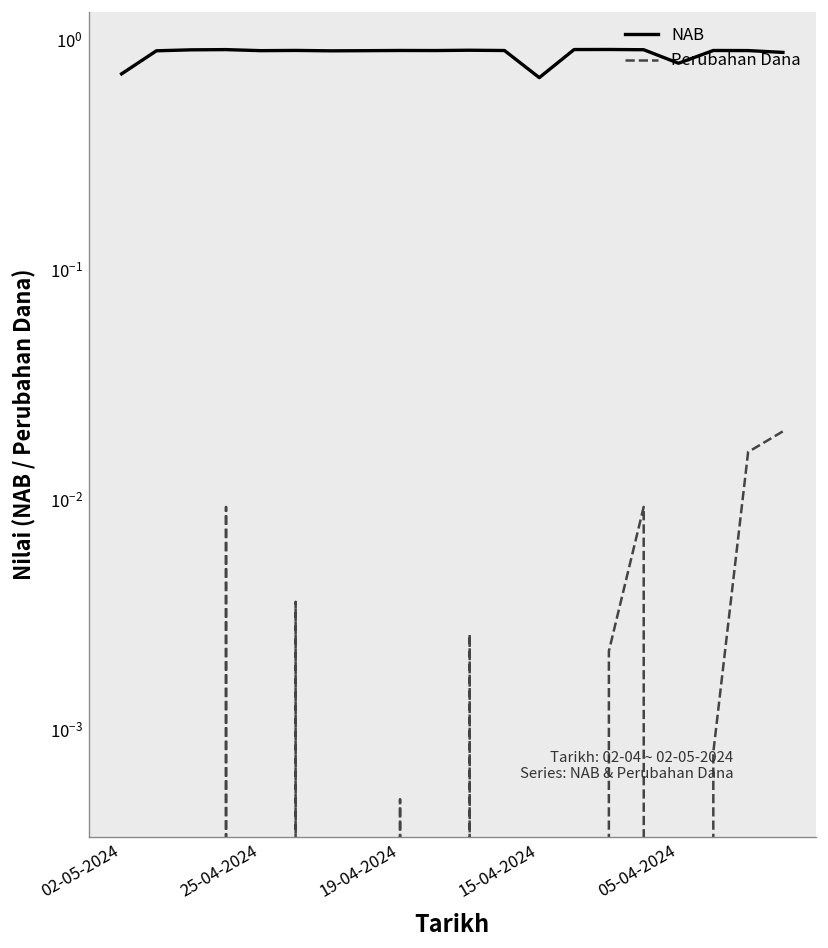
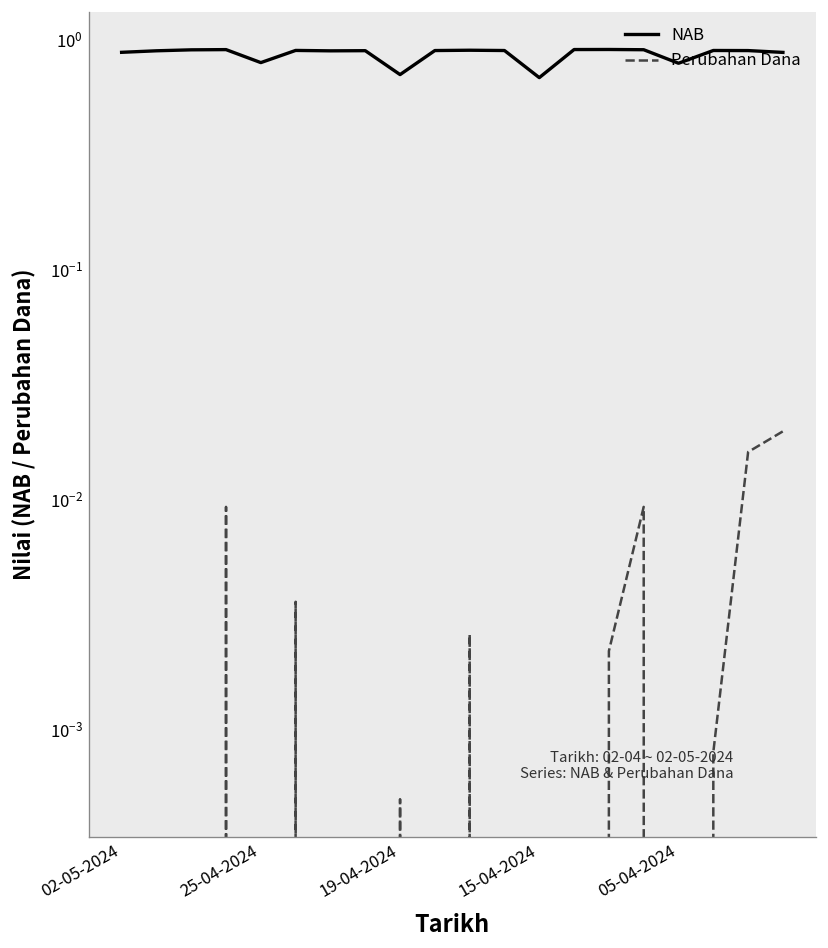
NAB, 02-05-2024: 0.71 -> 0.9
NAB, 25-04-2024: 0.9 -> 0.79
NAB, 19-04-2024: 0.9 -> 0.70
